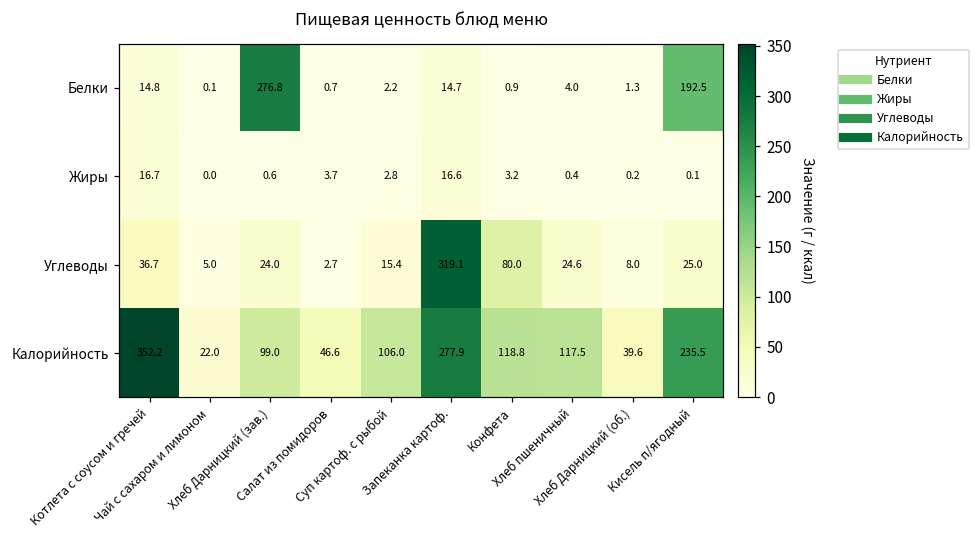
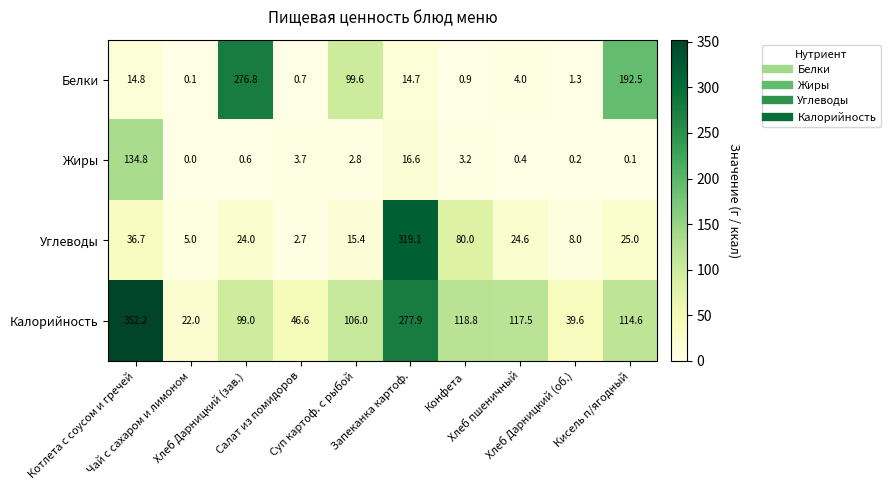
Белки, Суп картоф. с рыбой: 2.2 -> 99.6
Жиры, Котлета с соусом и гречей: 16.7 -> 134.8
Калорийность, Кисель п/ягодный: 235.5 -> 114.6
